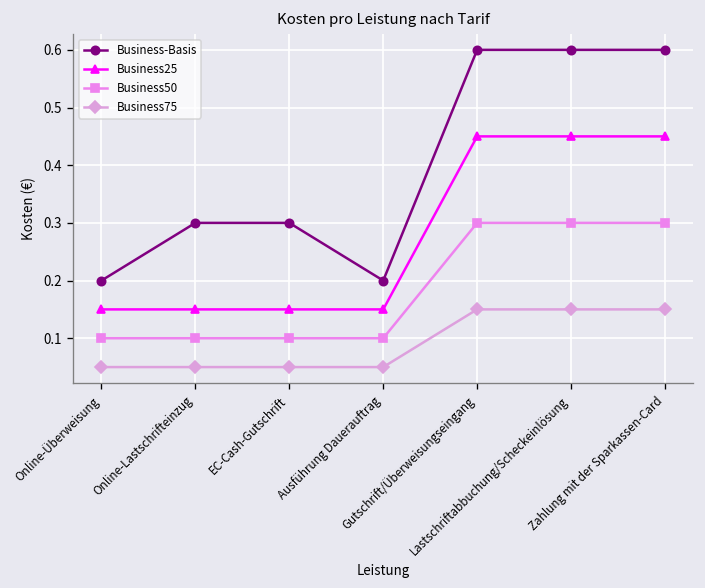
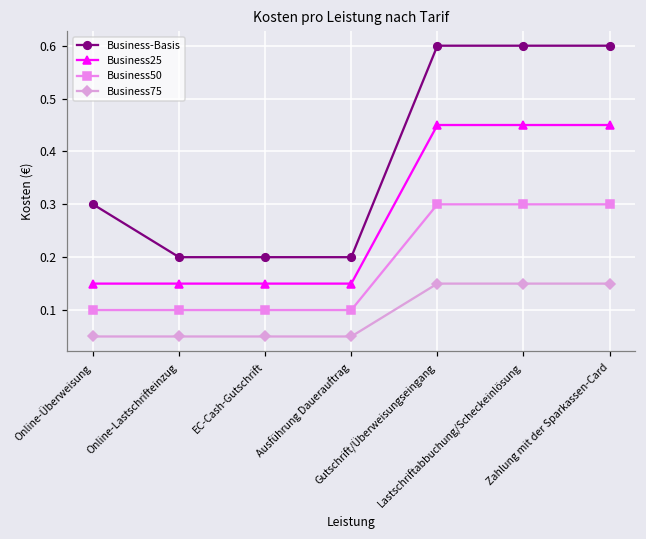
Business-Basis, Online-Überweisung: 0.2 -> 0.3
Business-Basis, Online-Lastschrifteinzug: 0.3 -> 0.2
Business-Basis, EC-Cash-Gutschrift: 0.3 -> 0.2
